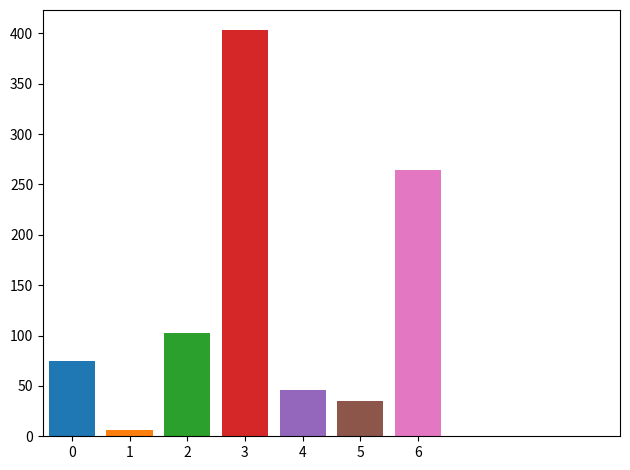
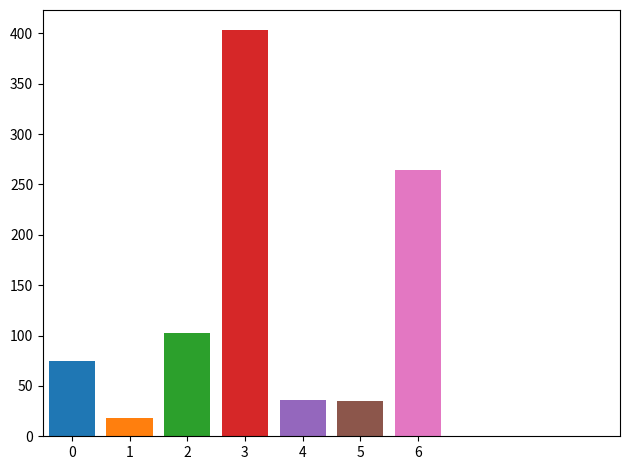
1: 7 -> 18
4: 46 -> 37
